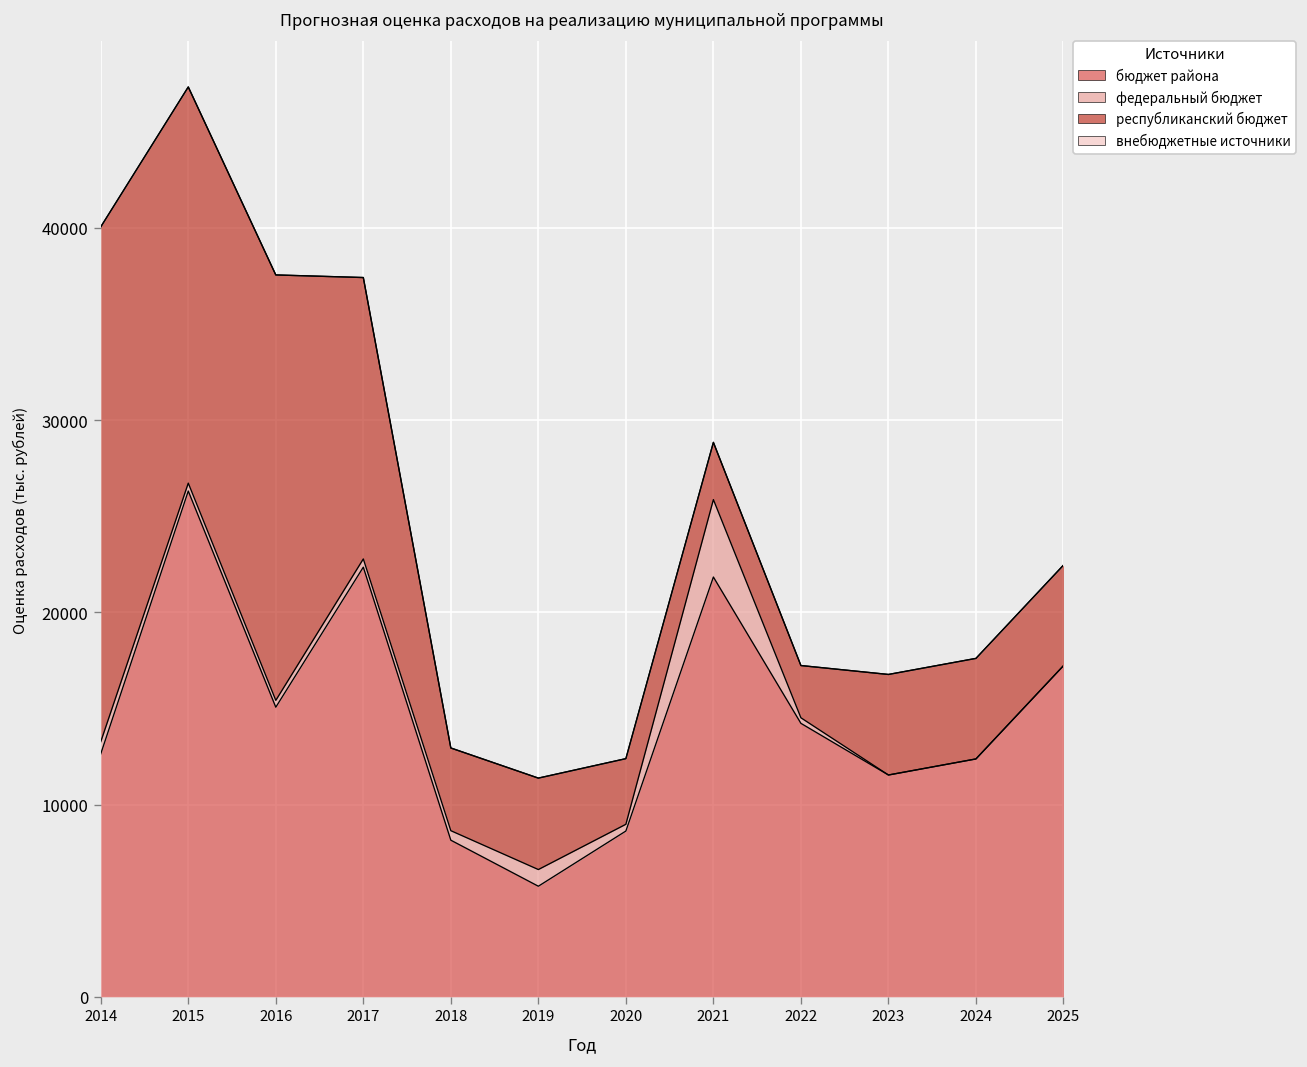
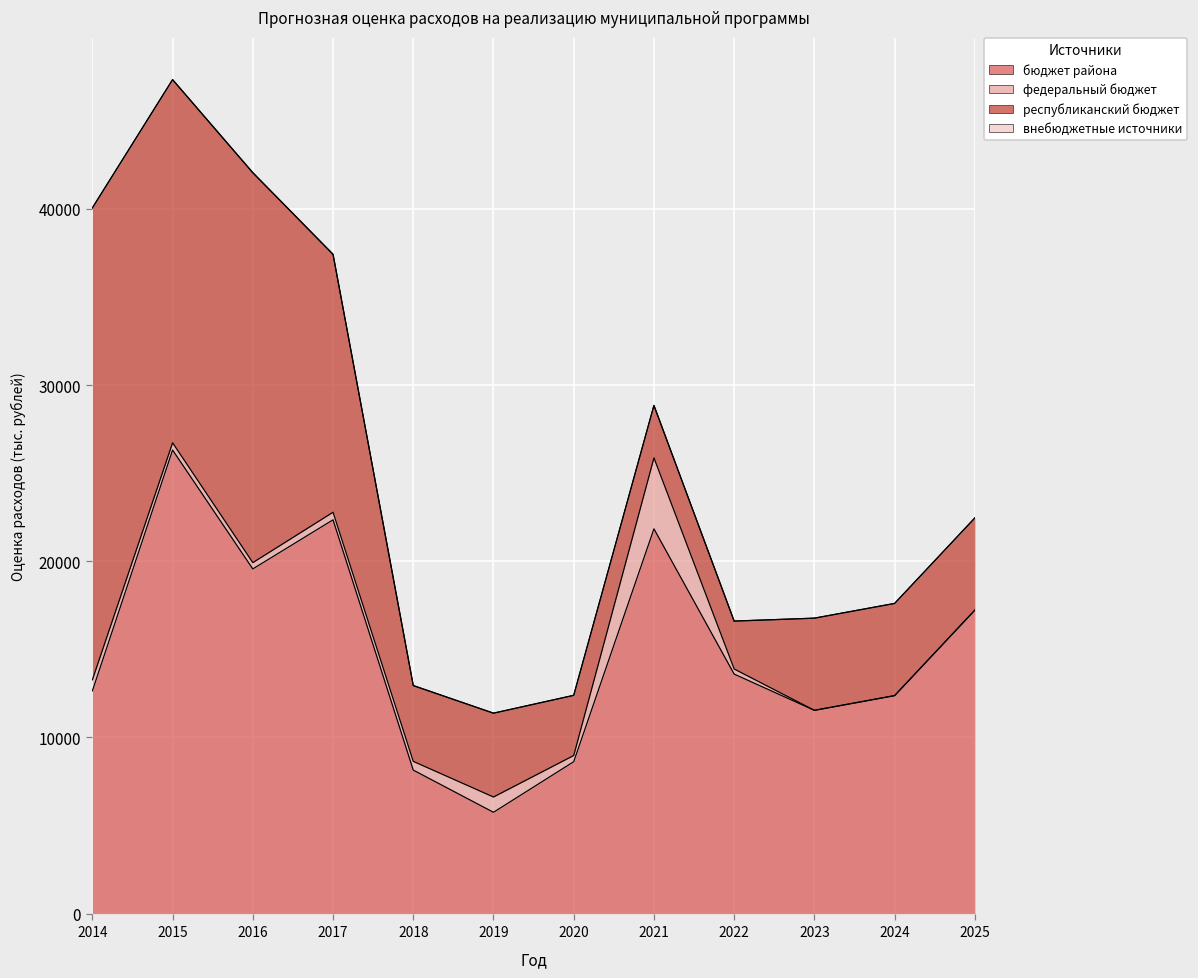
бюджет района, 2016: 15100 -> 19600
бюджет района, 2022: 14200 -> 13600
